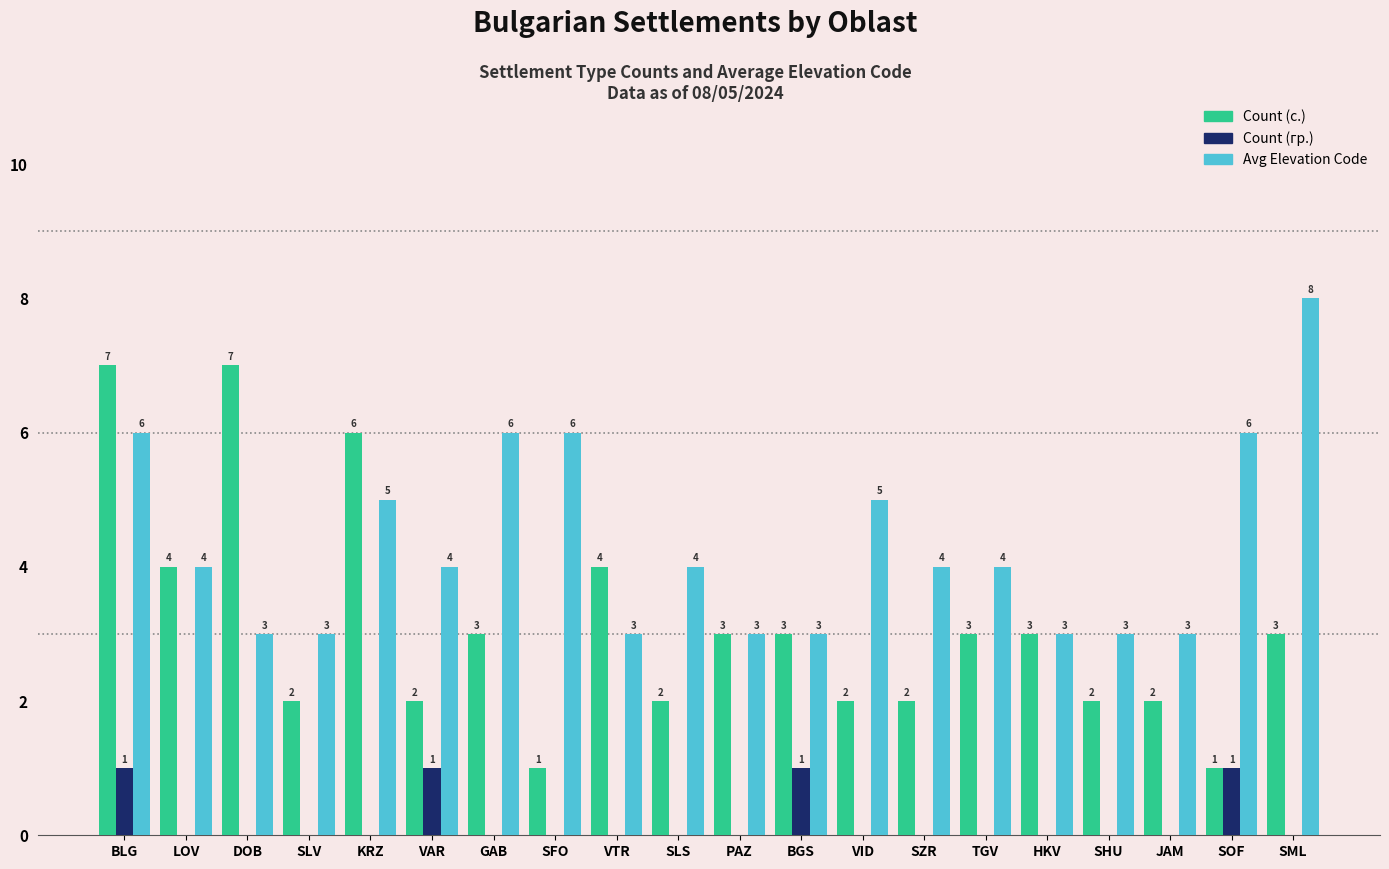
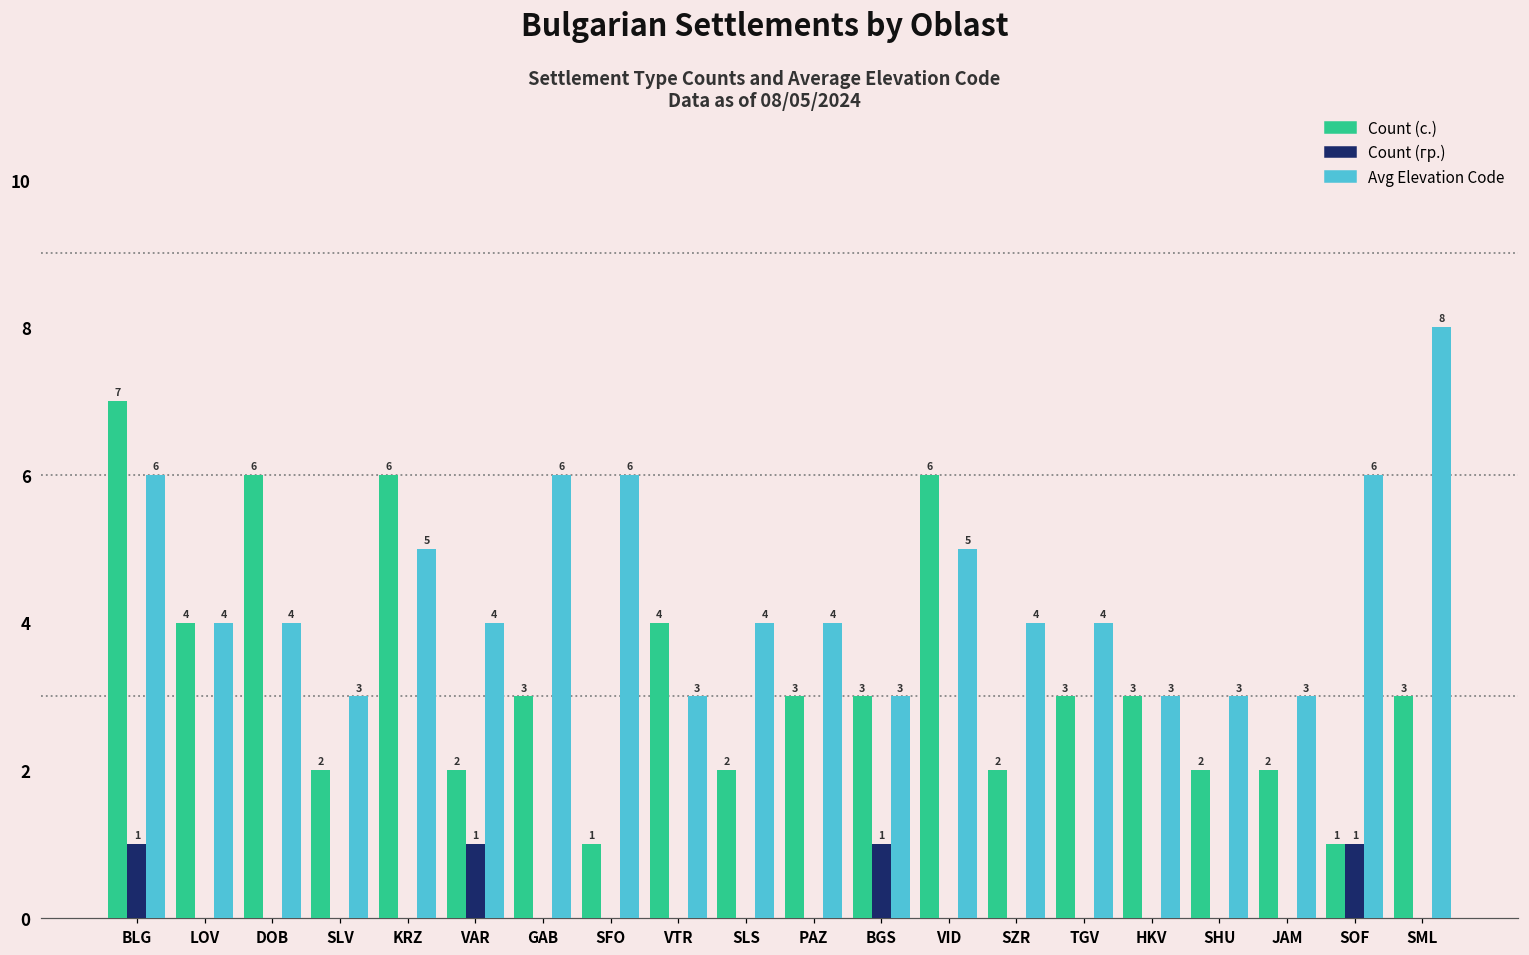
Count (с.), DOB: 7 -> 6
Avg Elevation Code, DOB: 3 -> 4
Avg Elevation Code, PAZ: 3 -> 4
Count (с.), VID: 2 -> 6
